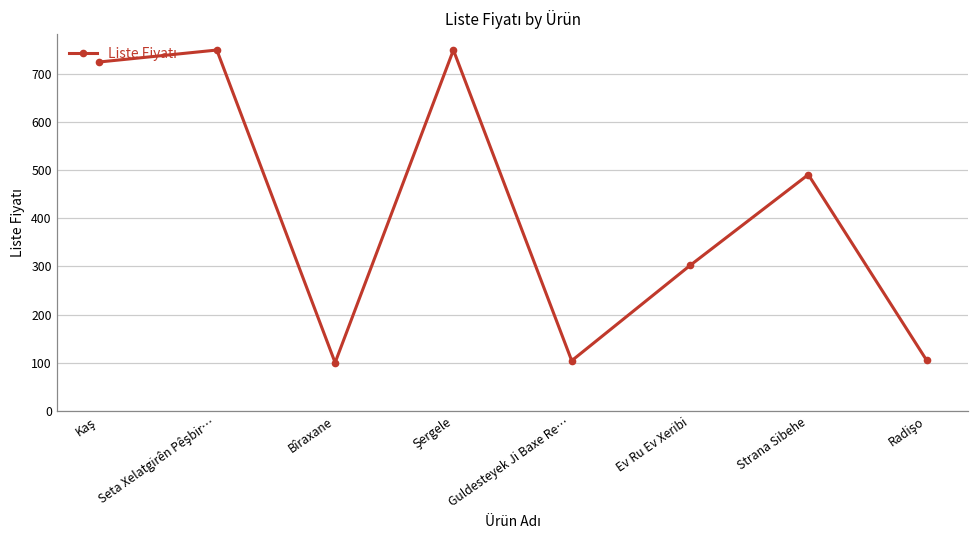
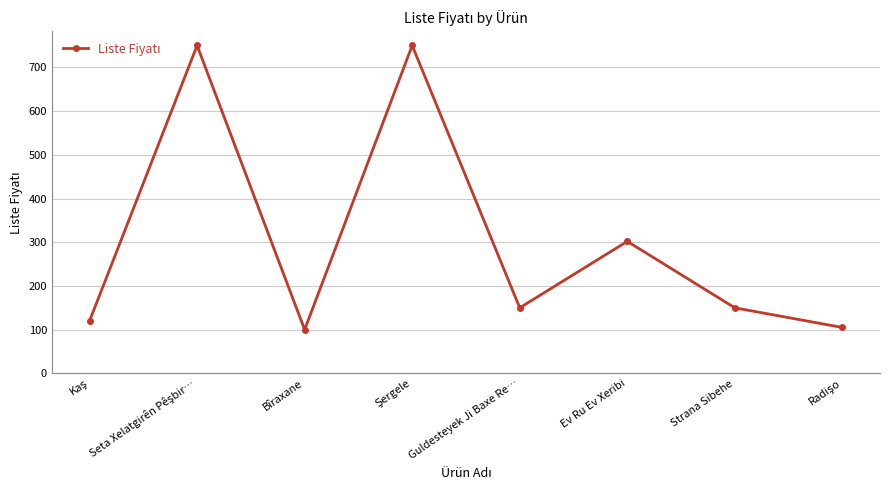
Kaş: 730 -> 120
Guldesteyek Ji Baxe Re…: 100 -> 150
Strana Sibehe: 490 -> 150
